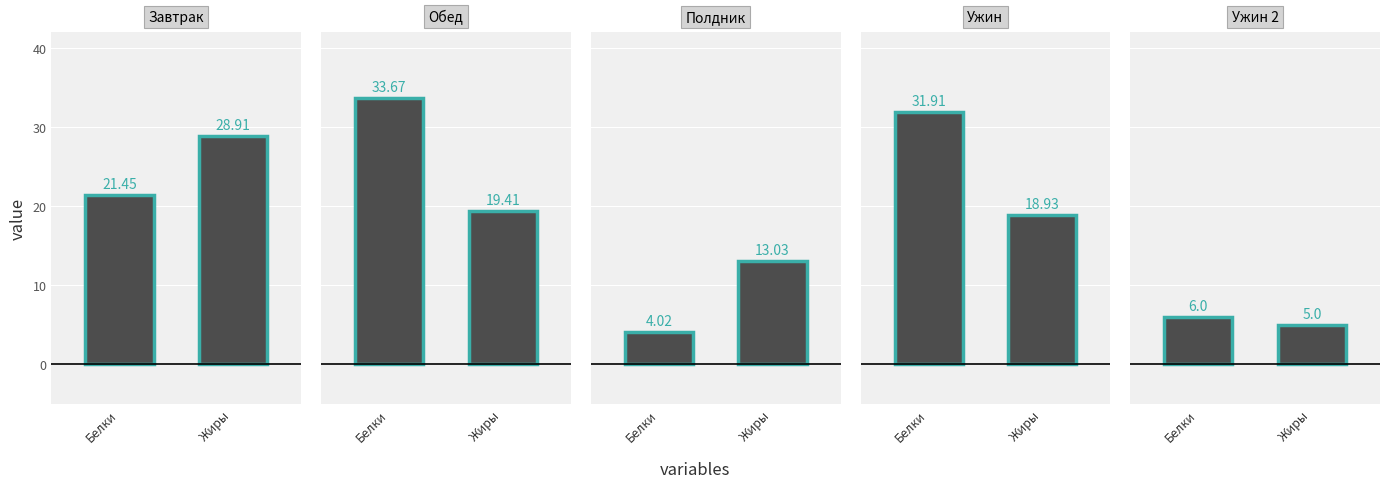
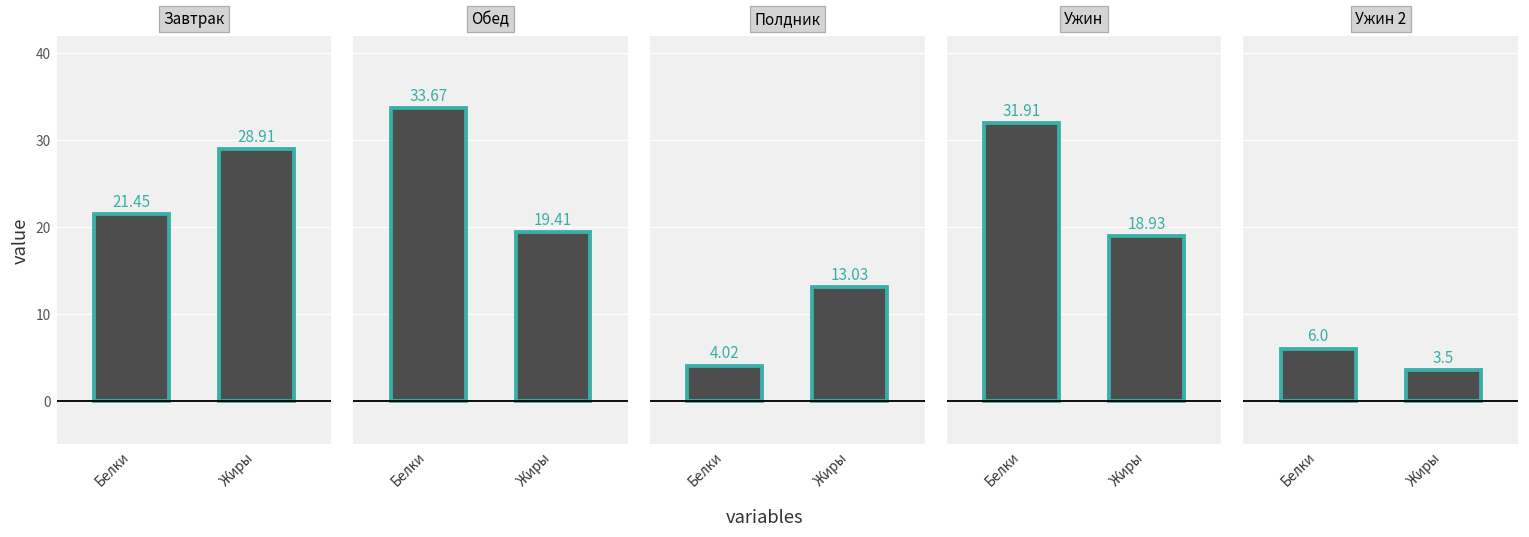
Ужин 2, Жиры: 5.0 -> 3.5
